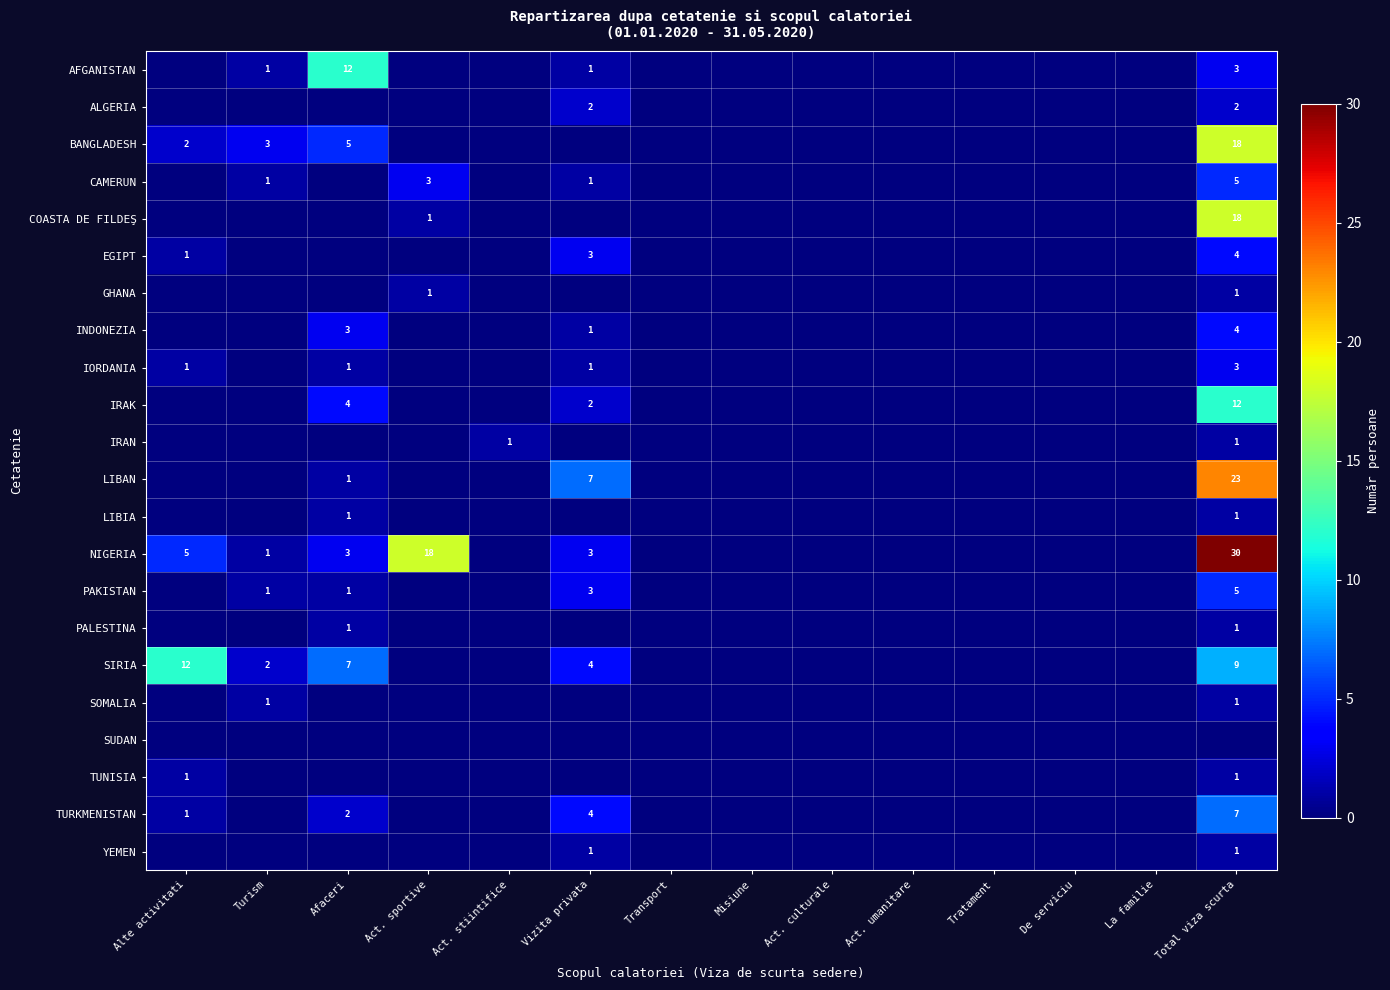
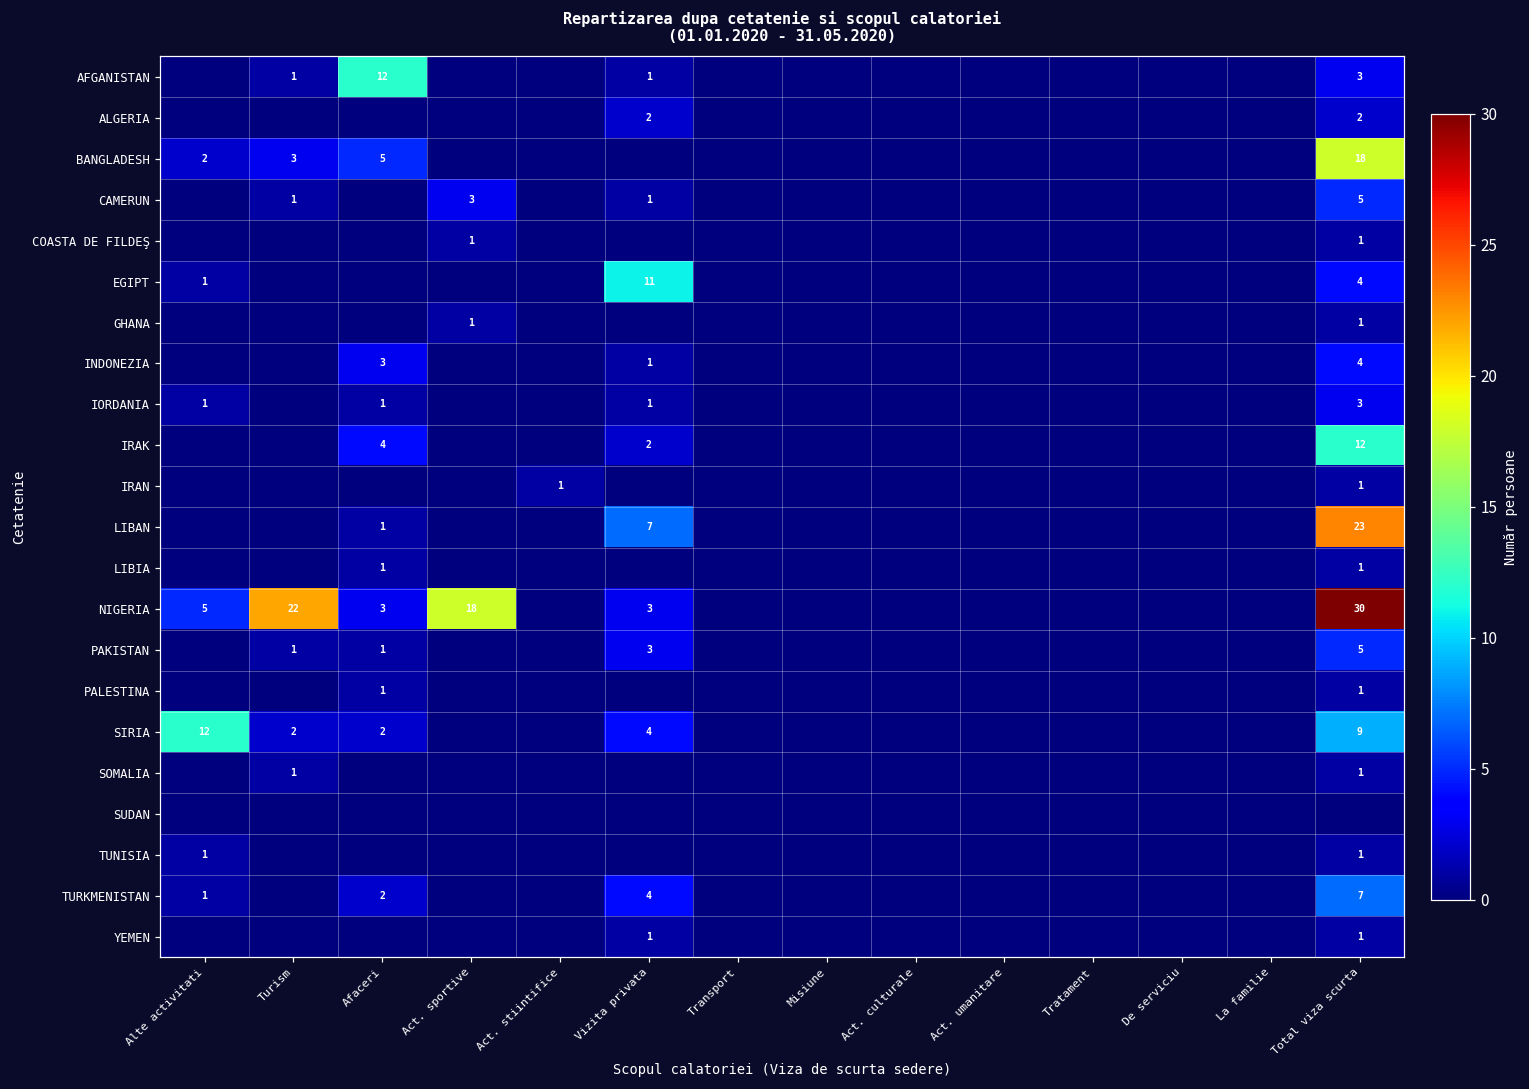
COASTA DE FILDEŞ, Total viza scurta: 18 -> 1
EGIPT, Vizita privata: 3 -> 11
NIGERIA, Turism: 1 -> 22
SIRIA, Afaceri: 7 -> 2
